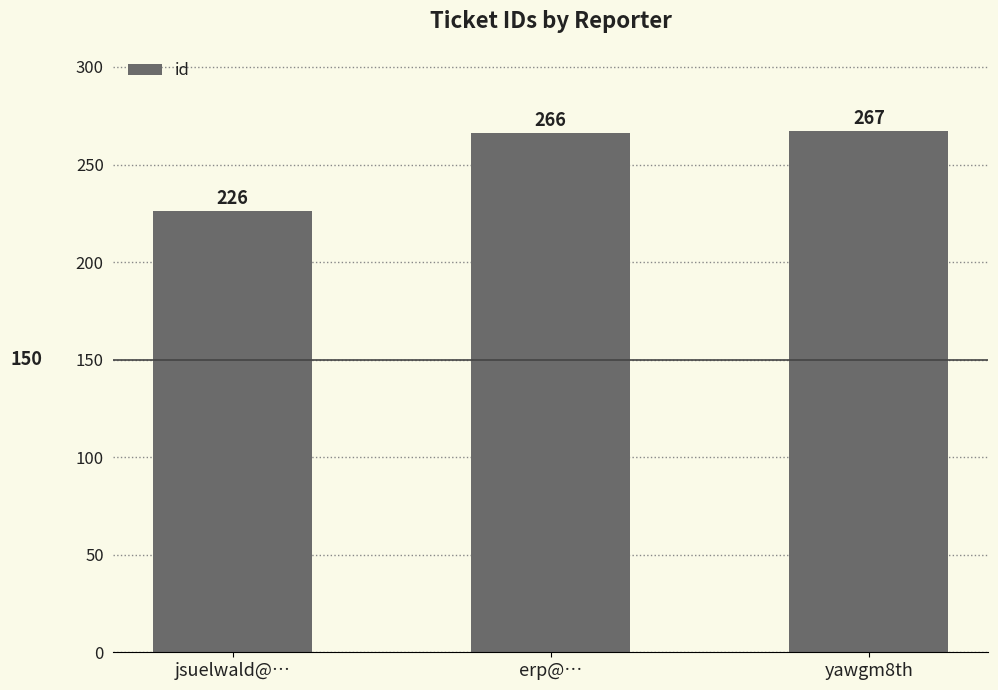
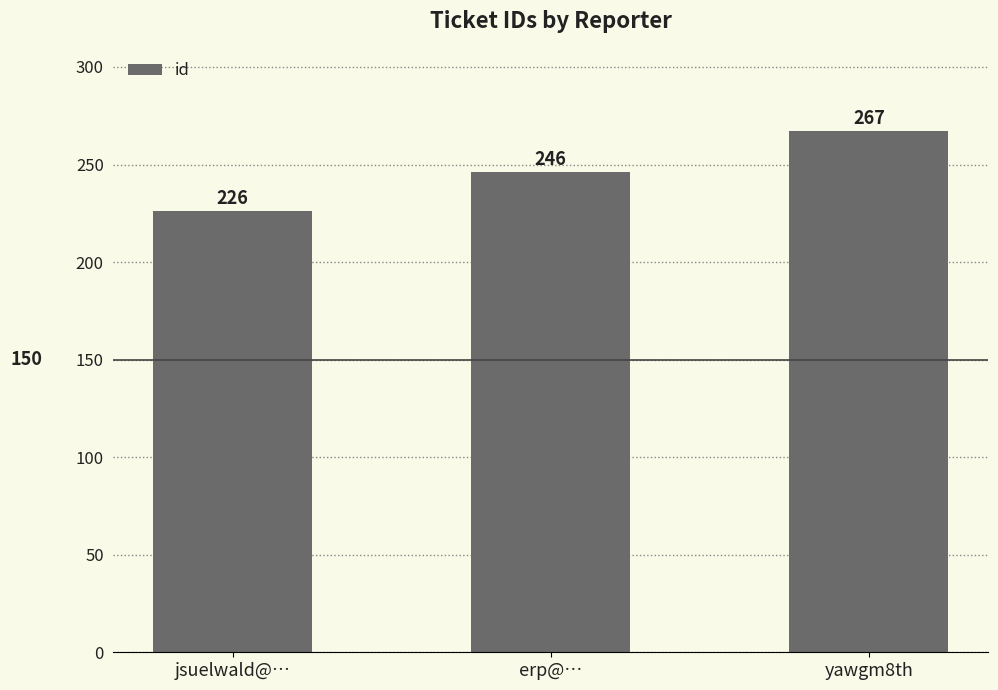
erp@…: 266 -> 246
